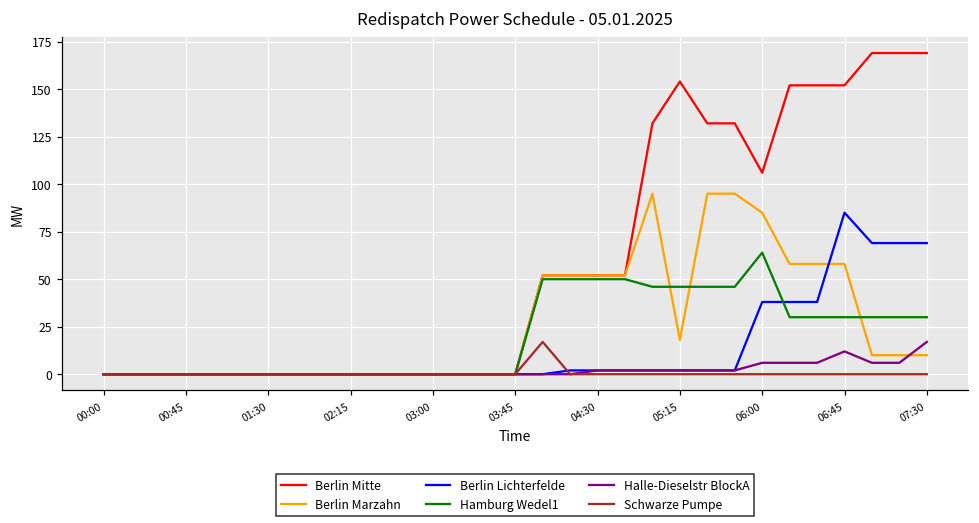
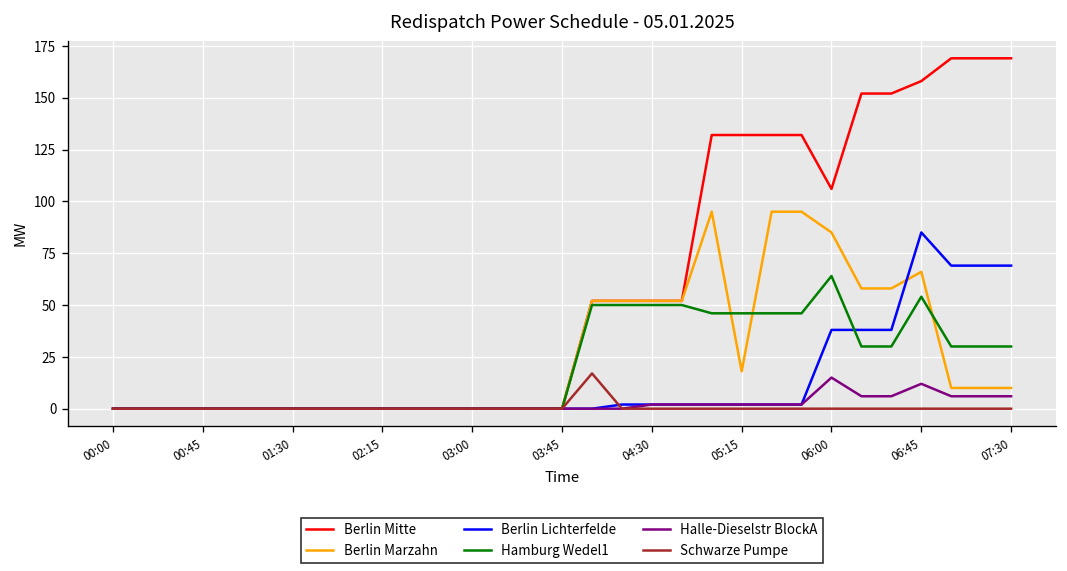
Berlin Mitte, 05:15: 154 -> 132
Halle-Dieselstr BlockA, 06:00: 6 -> 15
Berlin Mitte, 06:45: 152 -> 158
Berlin Marzahn, 06:45: 58 -> 66
Hamburg Wedel1, 06:45: 30 -> 54
Halle-Dieselstr BlockA, 07:30: 17 -> 6
